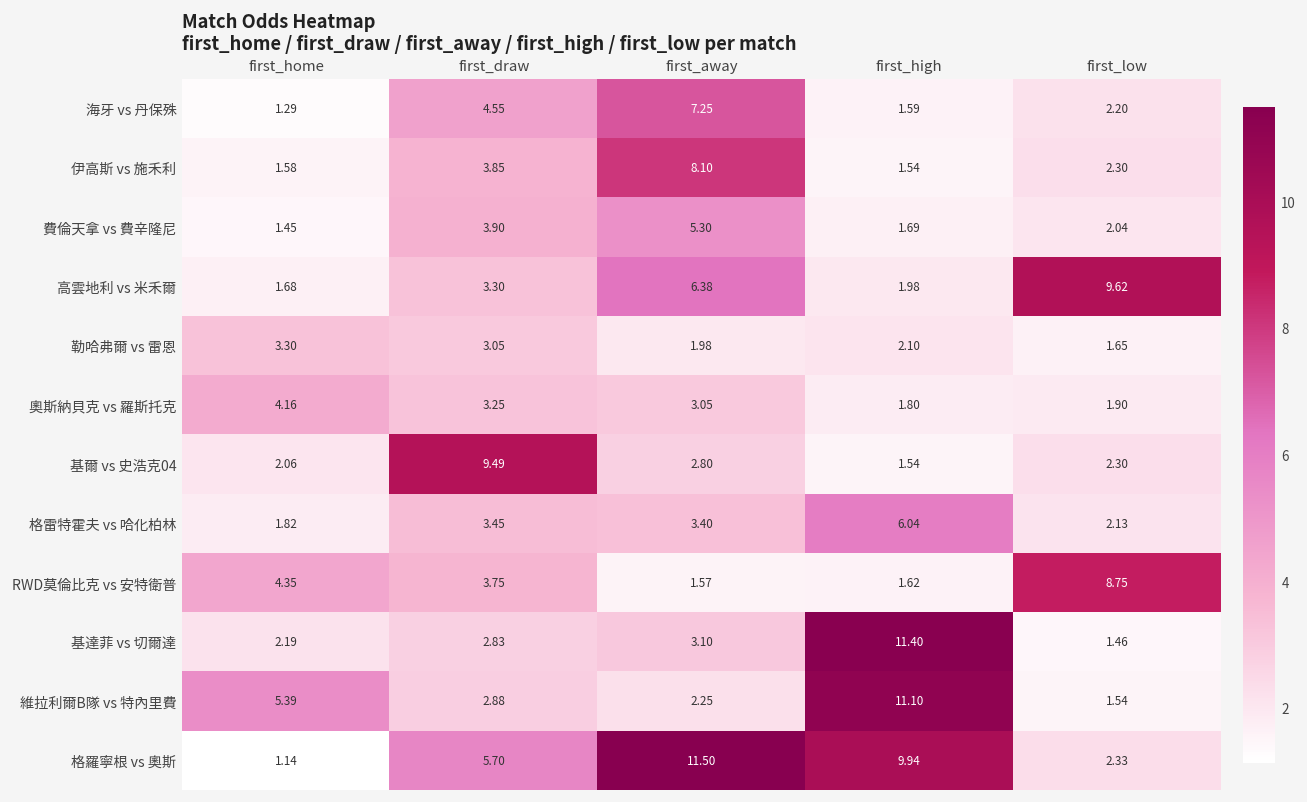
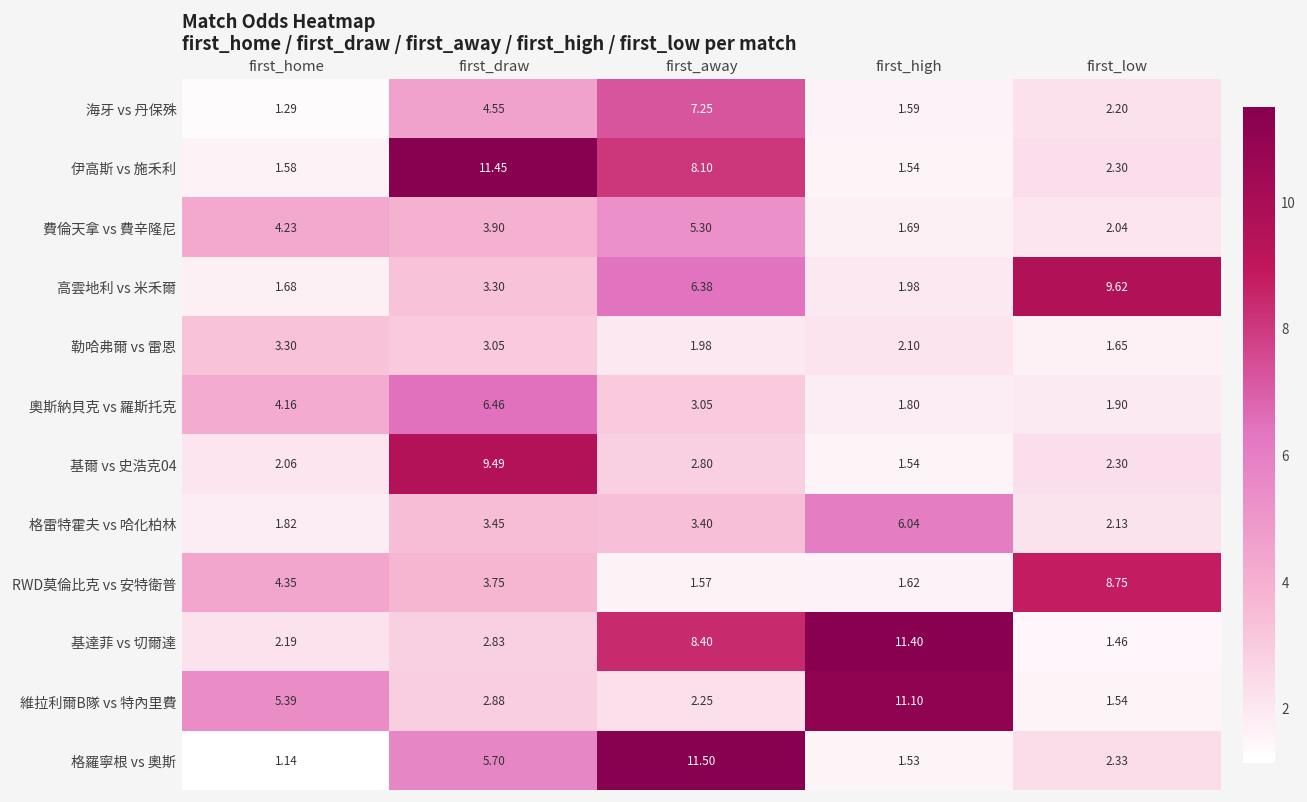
伊高斯 vs 施禾利, first_draw: 3.85 -> 11.45
費倫天拿 vs 費辛隆尼, first_home: 1.45 -> 4.23
奧斯納貝克 vs 羅斯托克, first_draw: 3.25 -> 6.46
基達菲 vs 切爾達, first_away: 3.10 -> 8.40
格羅寧根 vs 奧斯, first_high: 9.94 -> 1.53
